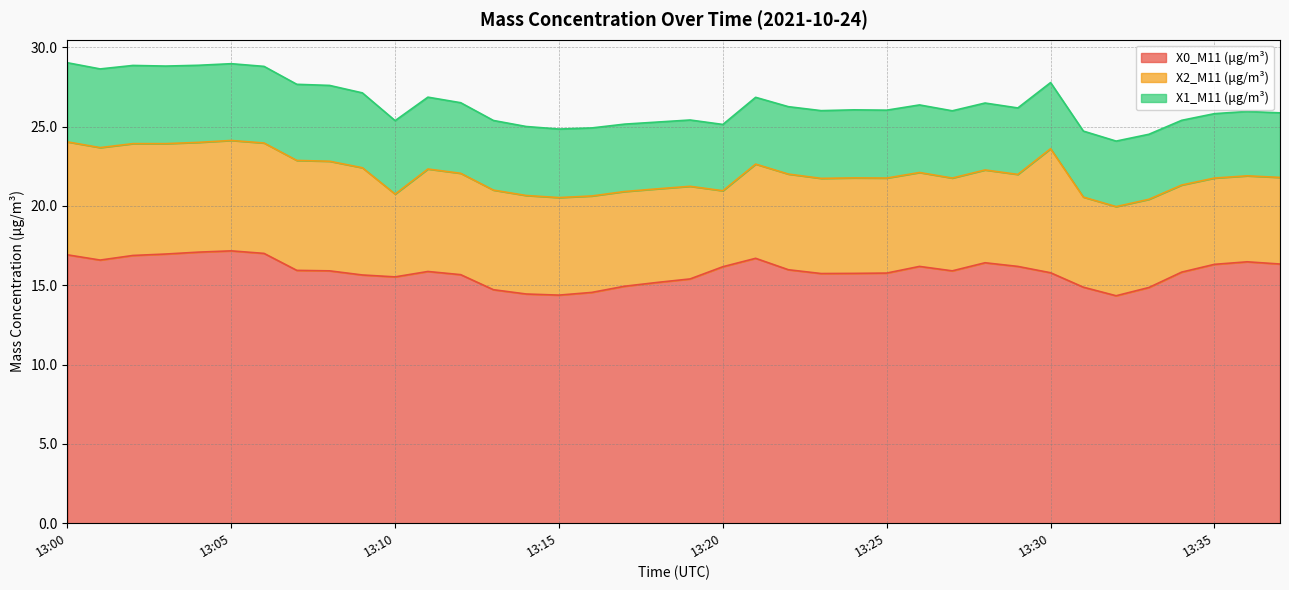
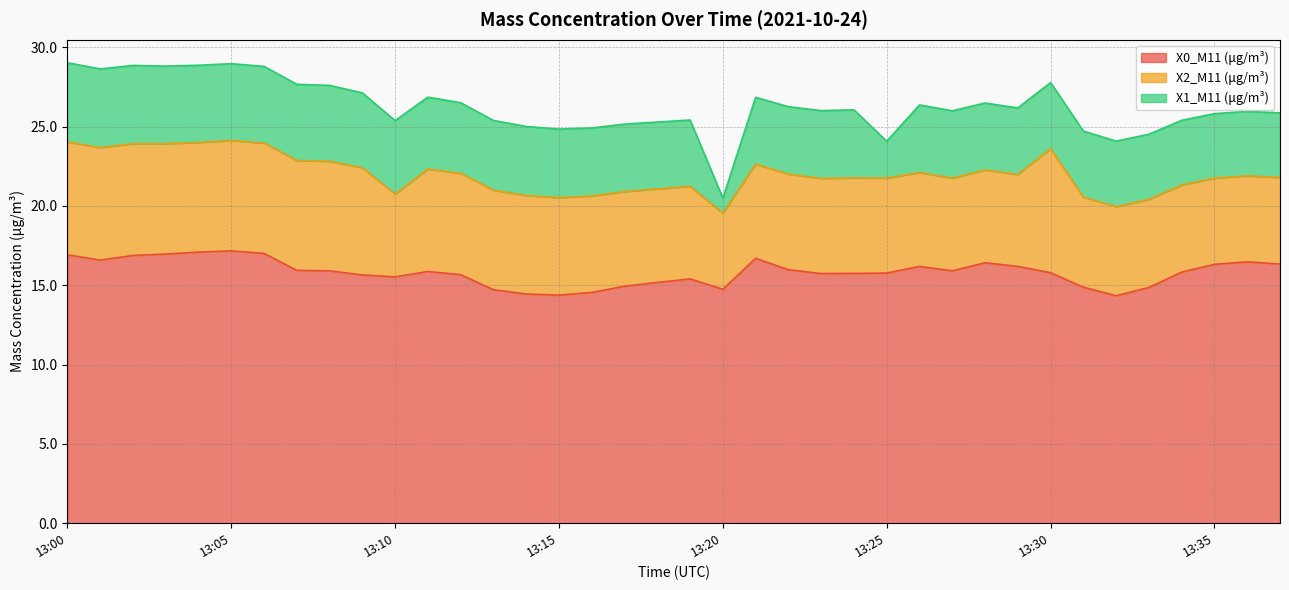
X0_M11 (μg/m³), 13:20: 16.2 -> 14.8
X1_M11 (μg/m³), 13:20: 4.2 -> 0.9
X1_M11 (μg/m³), 13:25: 4.3 -> 2.3
